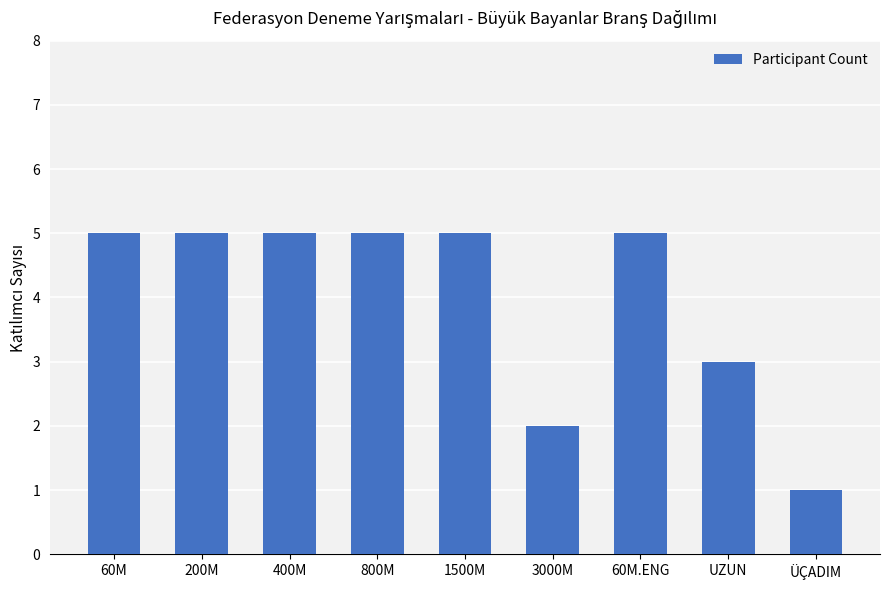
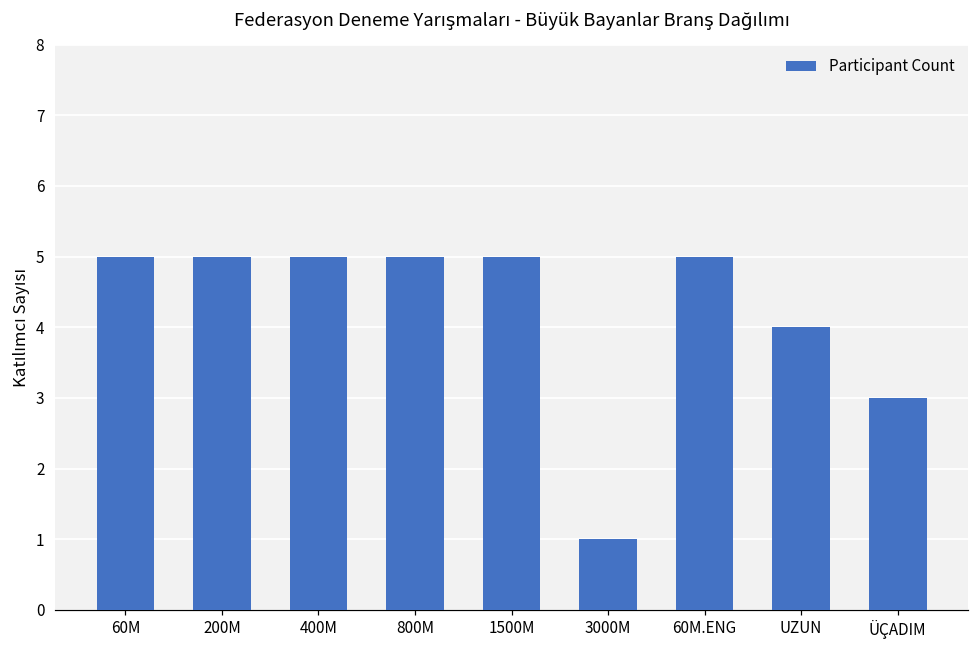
3000M: 2 -> 1
UZUN: 3 -> 4
ÜÇADIM: 1 -> 3
